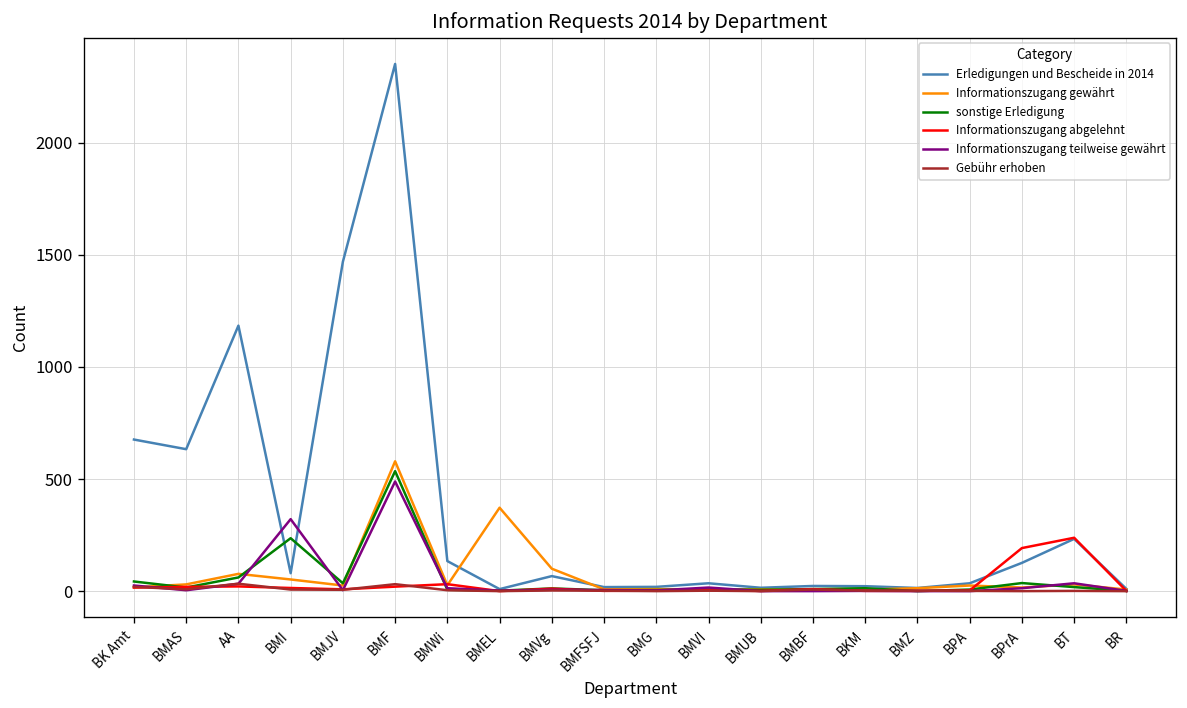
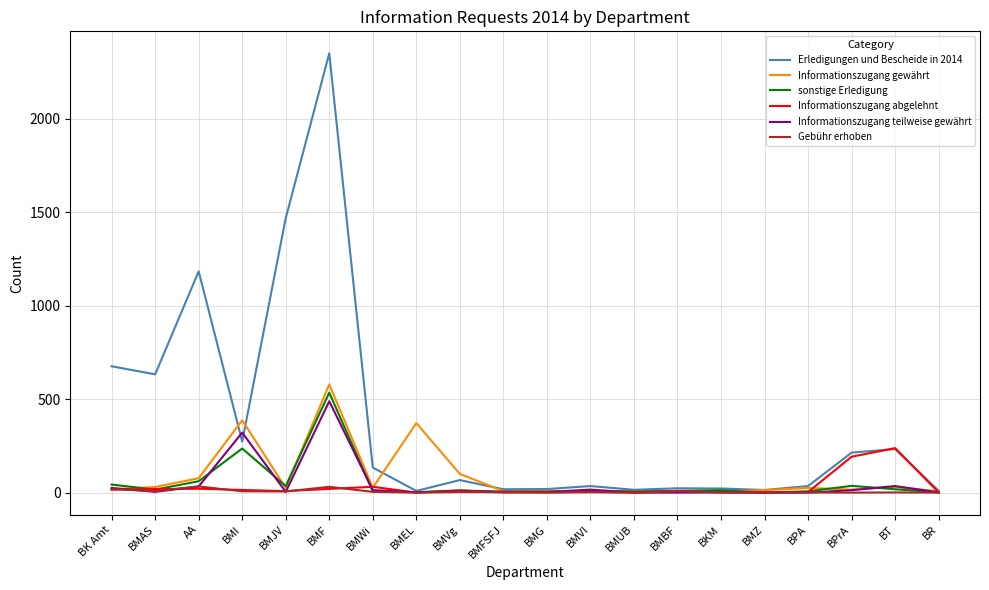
Erledigungen und Bescheide in 2014, BMI: 80 -> 270
Informationszugang gewährt, BMI: 50 -> 390
Erledigungen und Bescheide in 2014, BPrA: 130 -> 210
